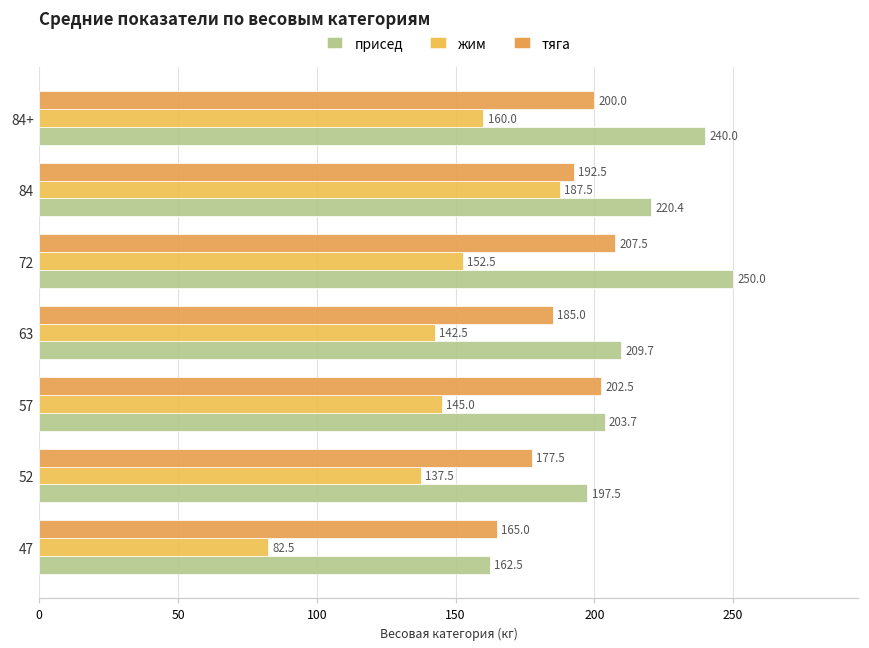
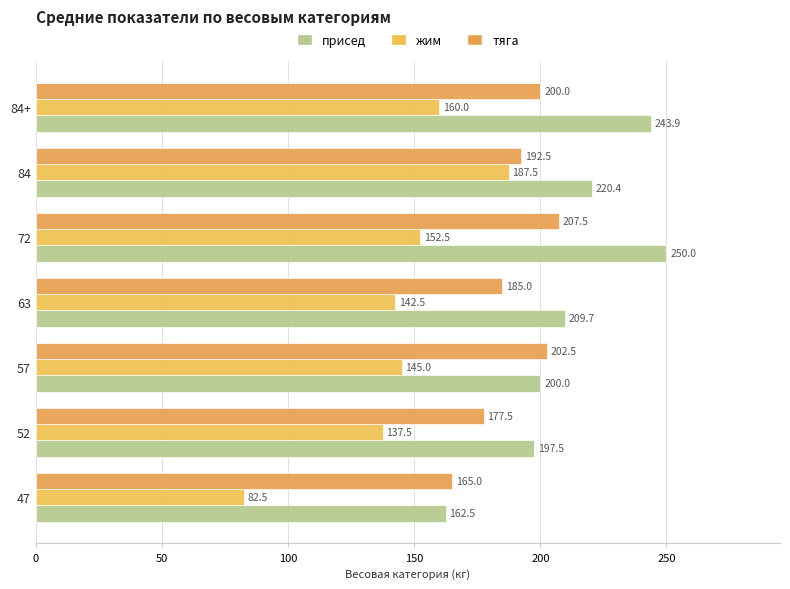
присед, 84+: 240.0 -> 243.9
присед, 57: 203.7 -> 200.0
